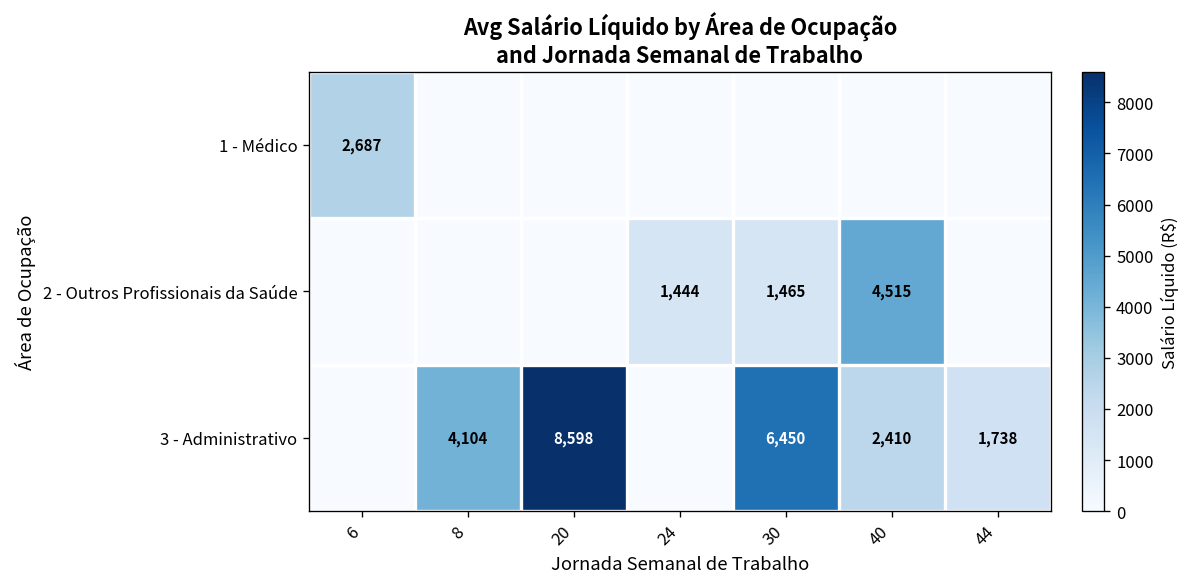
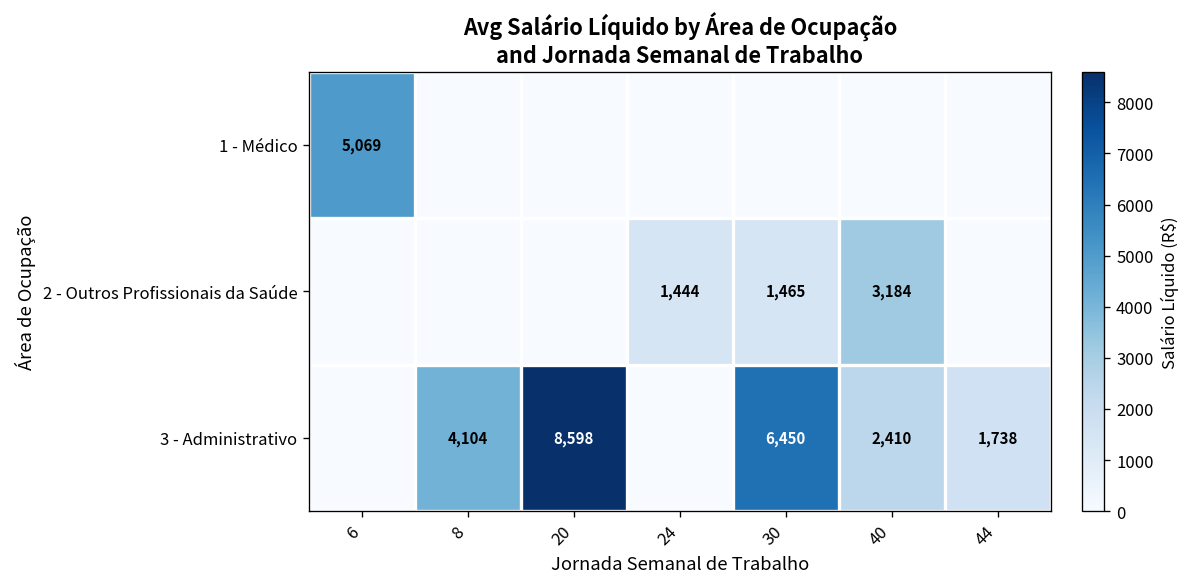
1 - Médico, 6: 2,687 -> 5,069
2 - Outros Profissionais da Saúde, 40: 4,515 -> 3,184
